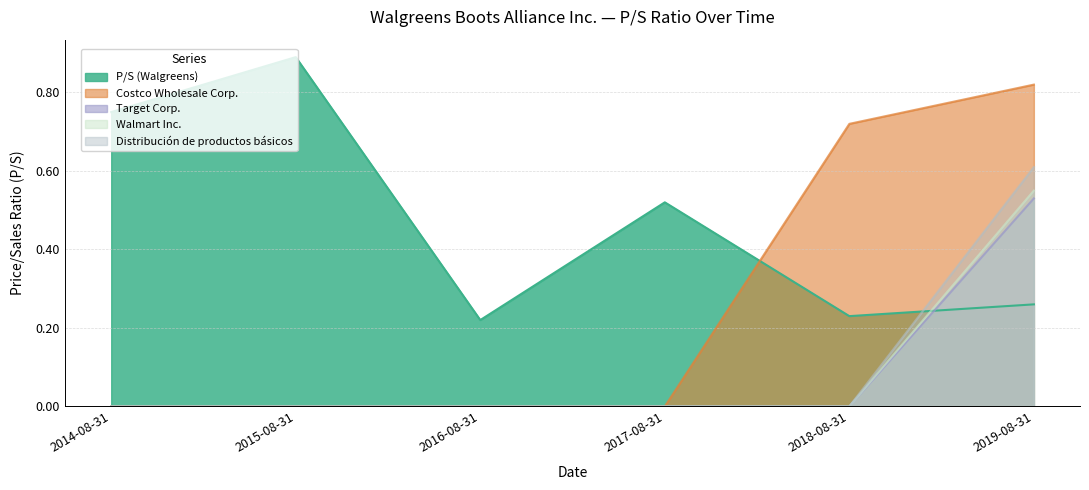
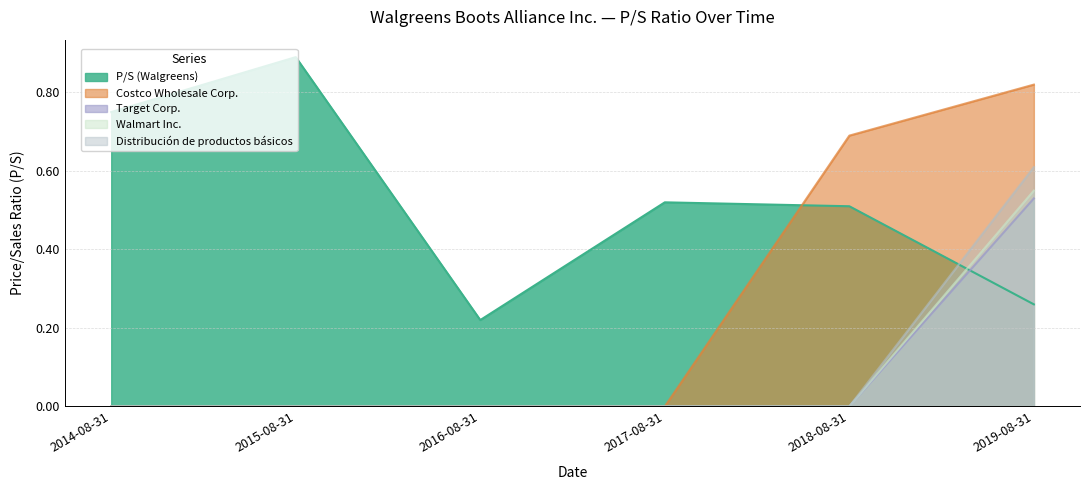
P/S (Walgreens), 2018-08-31: 0.23 -> 0.51
Costco Wholesale Corp., 2018-08-31: 0.72 -> 0.69
